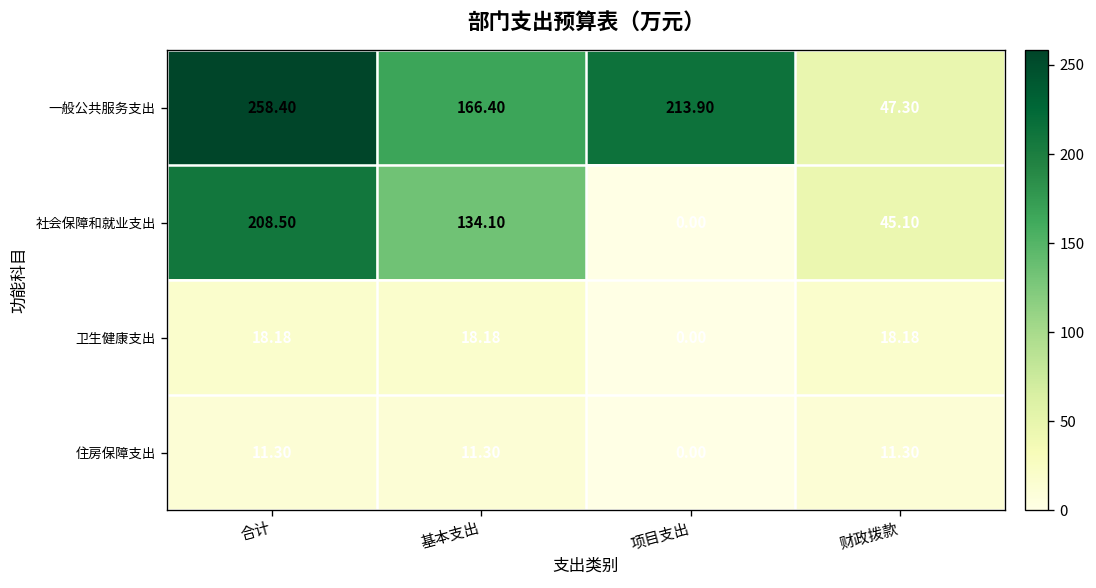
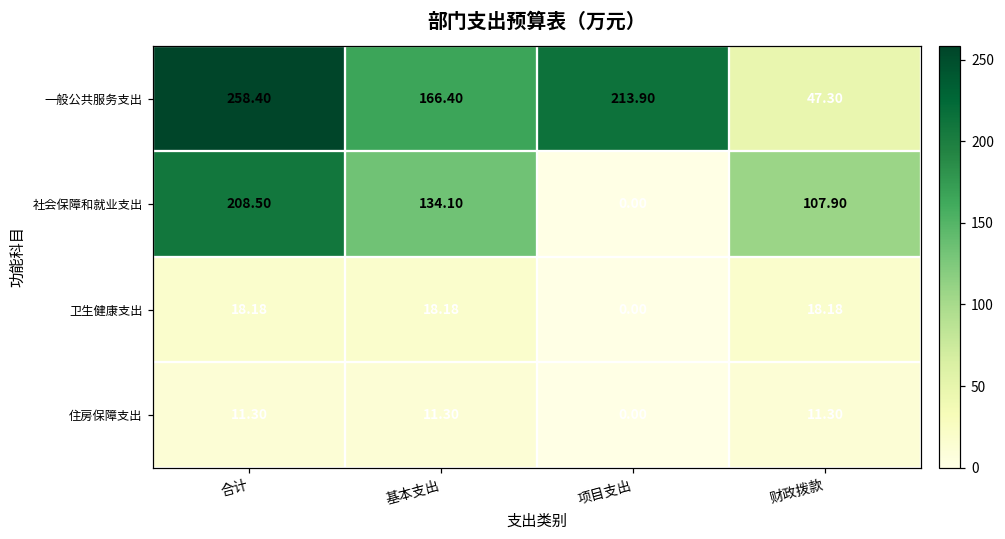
社会保障和就业支出, 财政拨款: 45.10 -> 107.90
